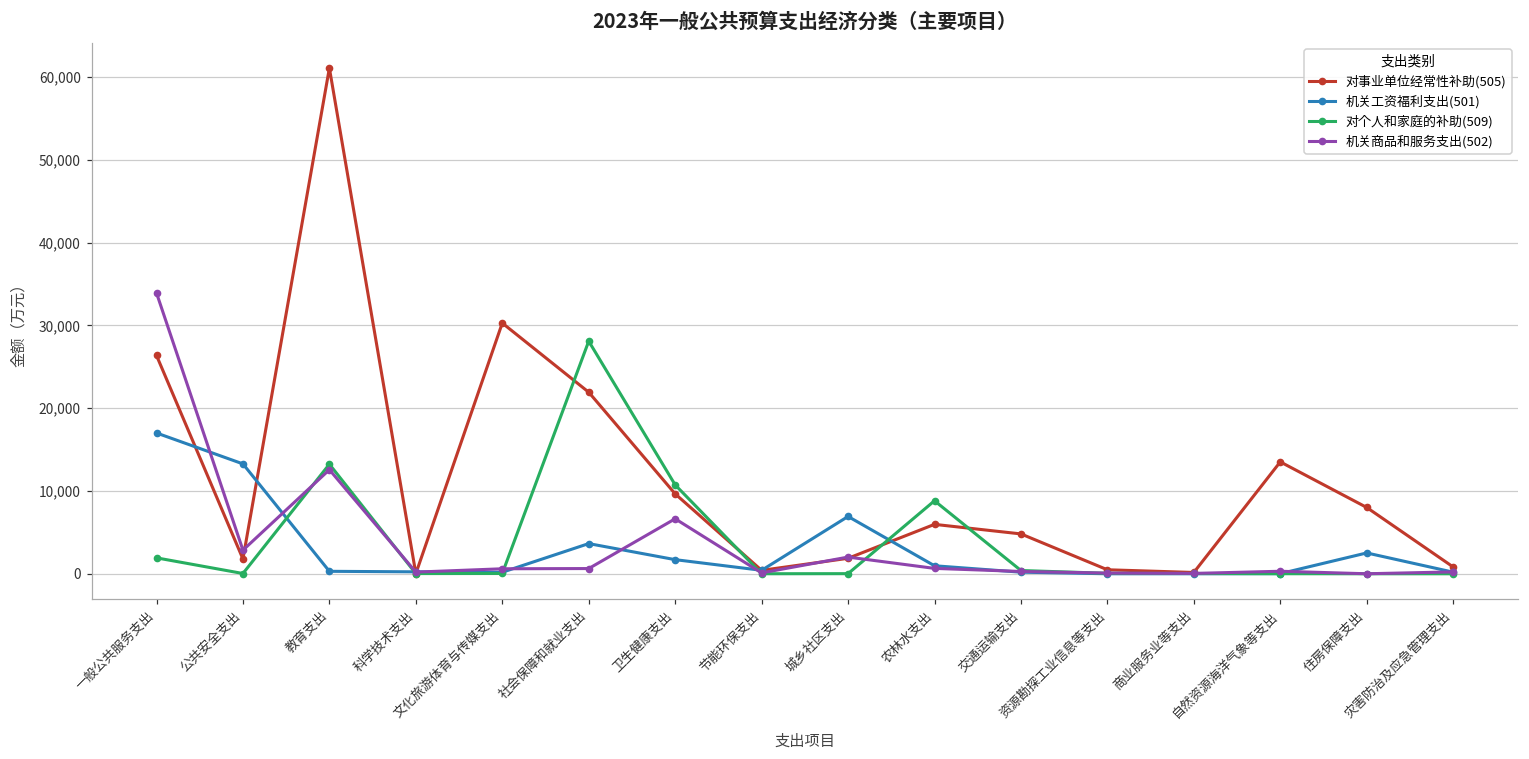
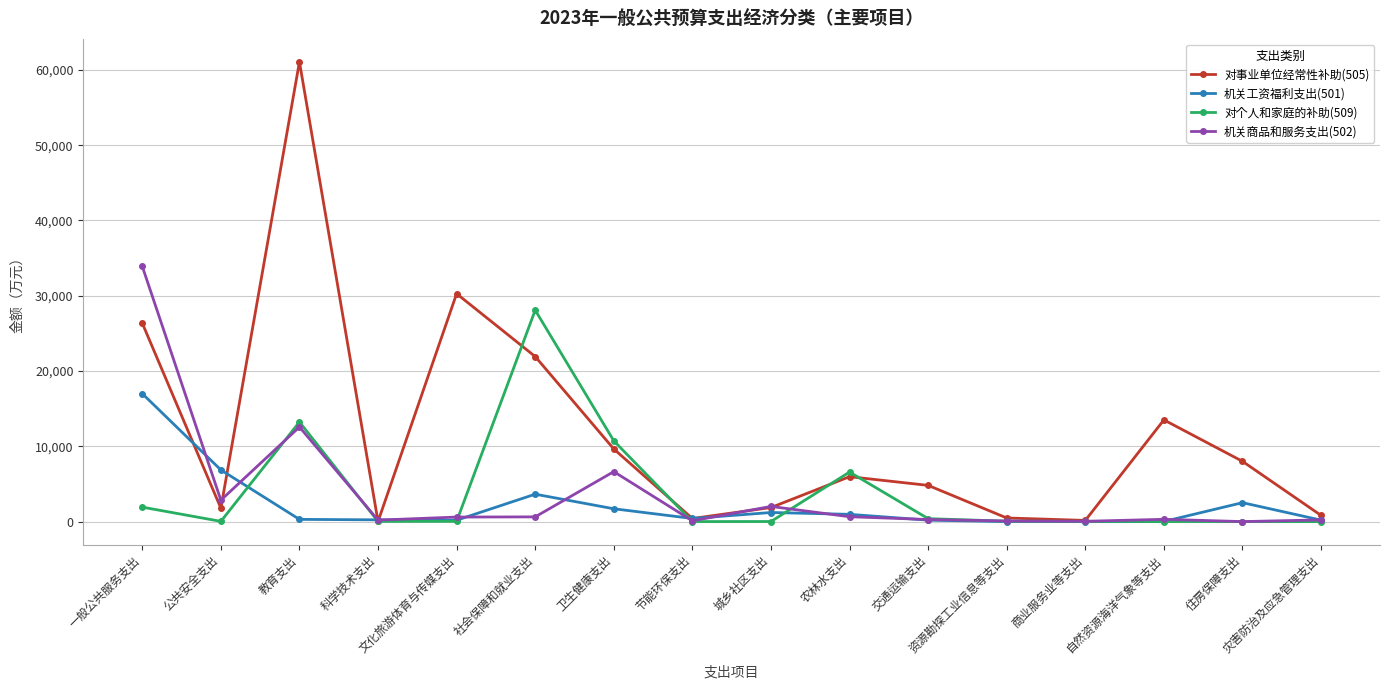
机关工资福利支出(501), 公共安全支出: 13,000 -> 7,000
机关工资福利支出(501), 城乡社区支出: 7,000 -> 1,000
对个人和家庭的补助(509), 农林水支出: 9,000 -> 7,000
